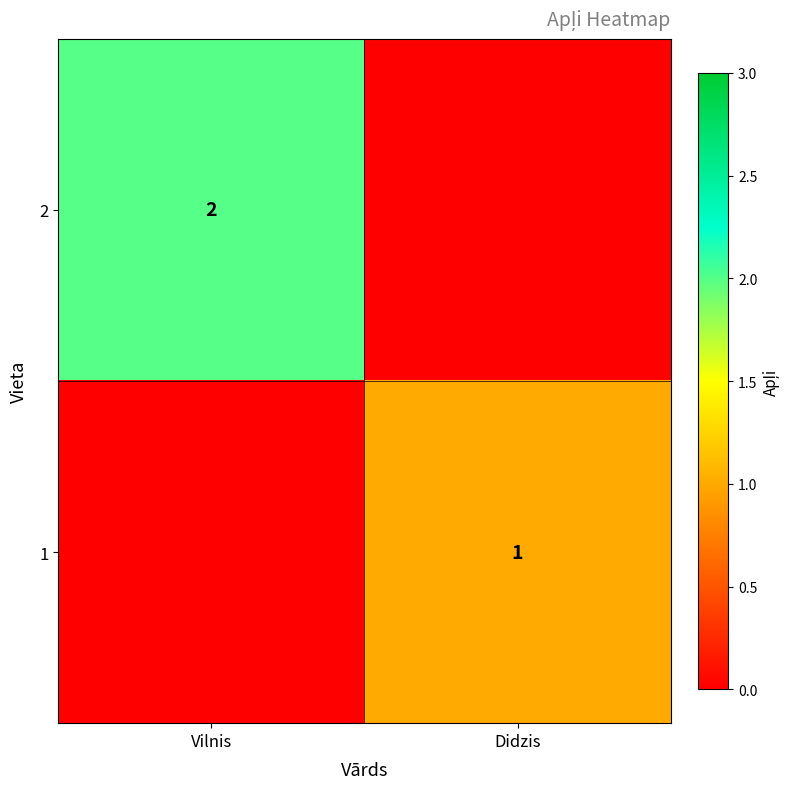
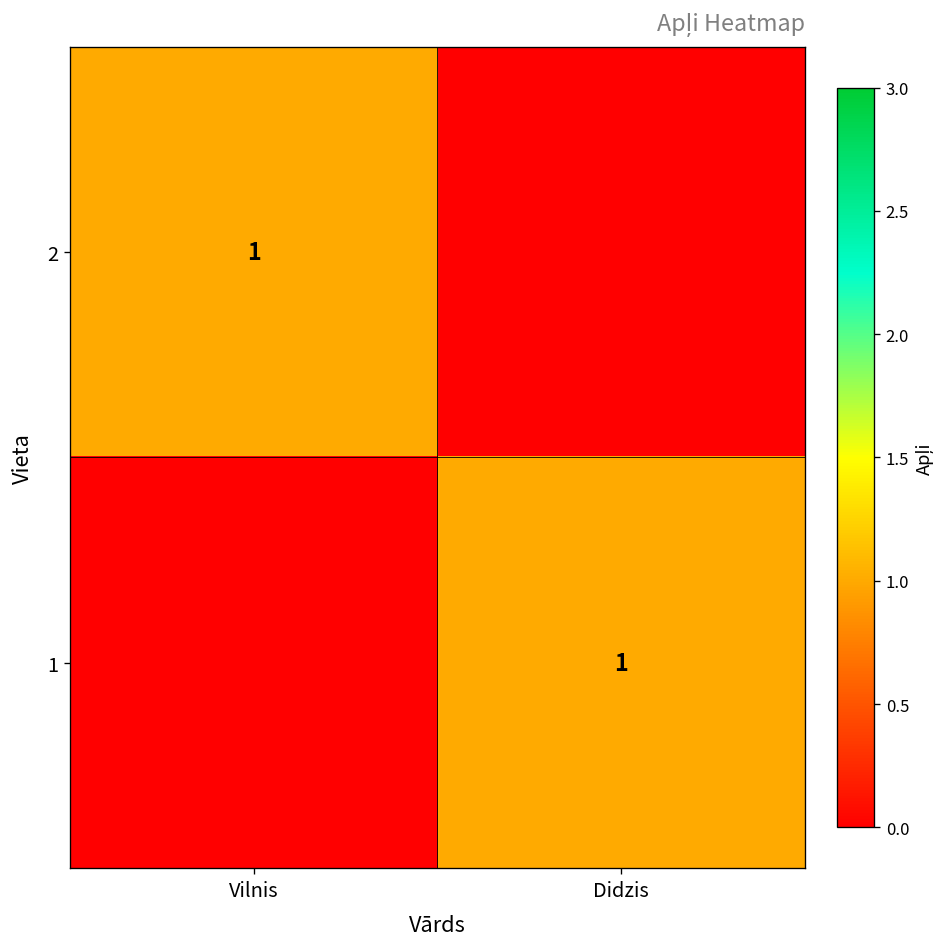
2, Vilnis: 2 -> 1
